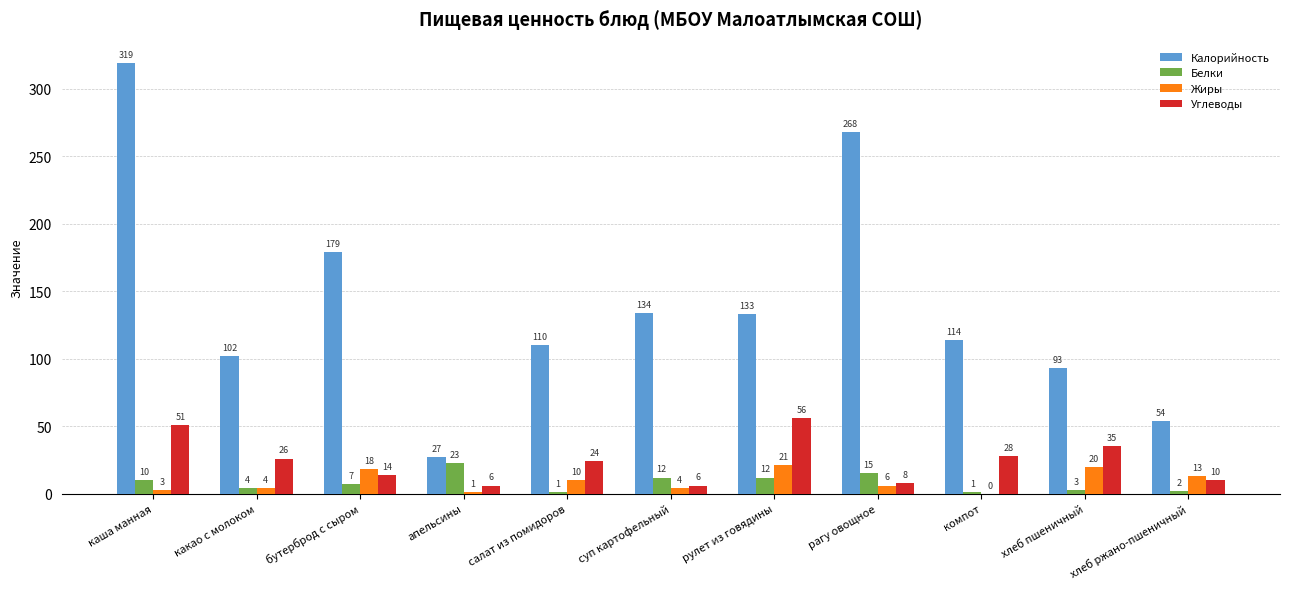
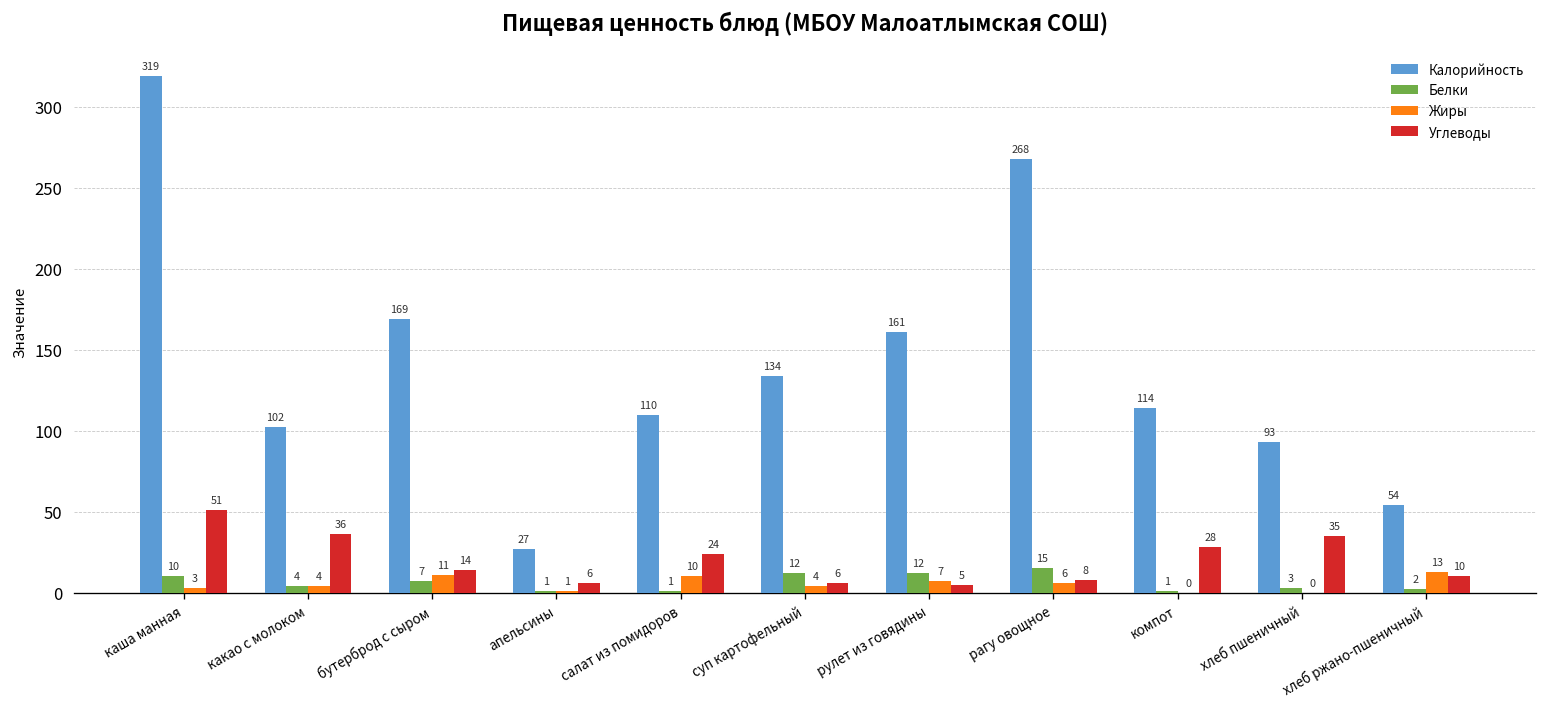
Углеводы, какао с молоком: 26 -> 36
Калорийность, бутерброд с сыром: 179 -> 169
Жиры, бутерброд с сыром: 18 -> 11
Белки, апельсины: 23 -> 1
Калорийность, рулет из говядины: 133 -> 161
Жиры, рулет из говядины: 21 -> 7
Углеводы, рулет из говядины: 56 -> 5
Жиры, хлеб пшеничный: 20 -> 0
